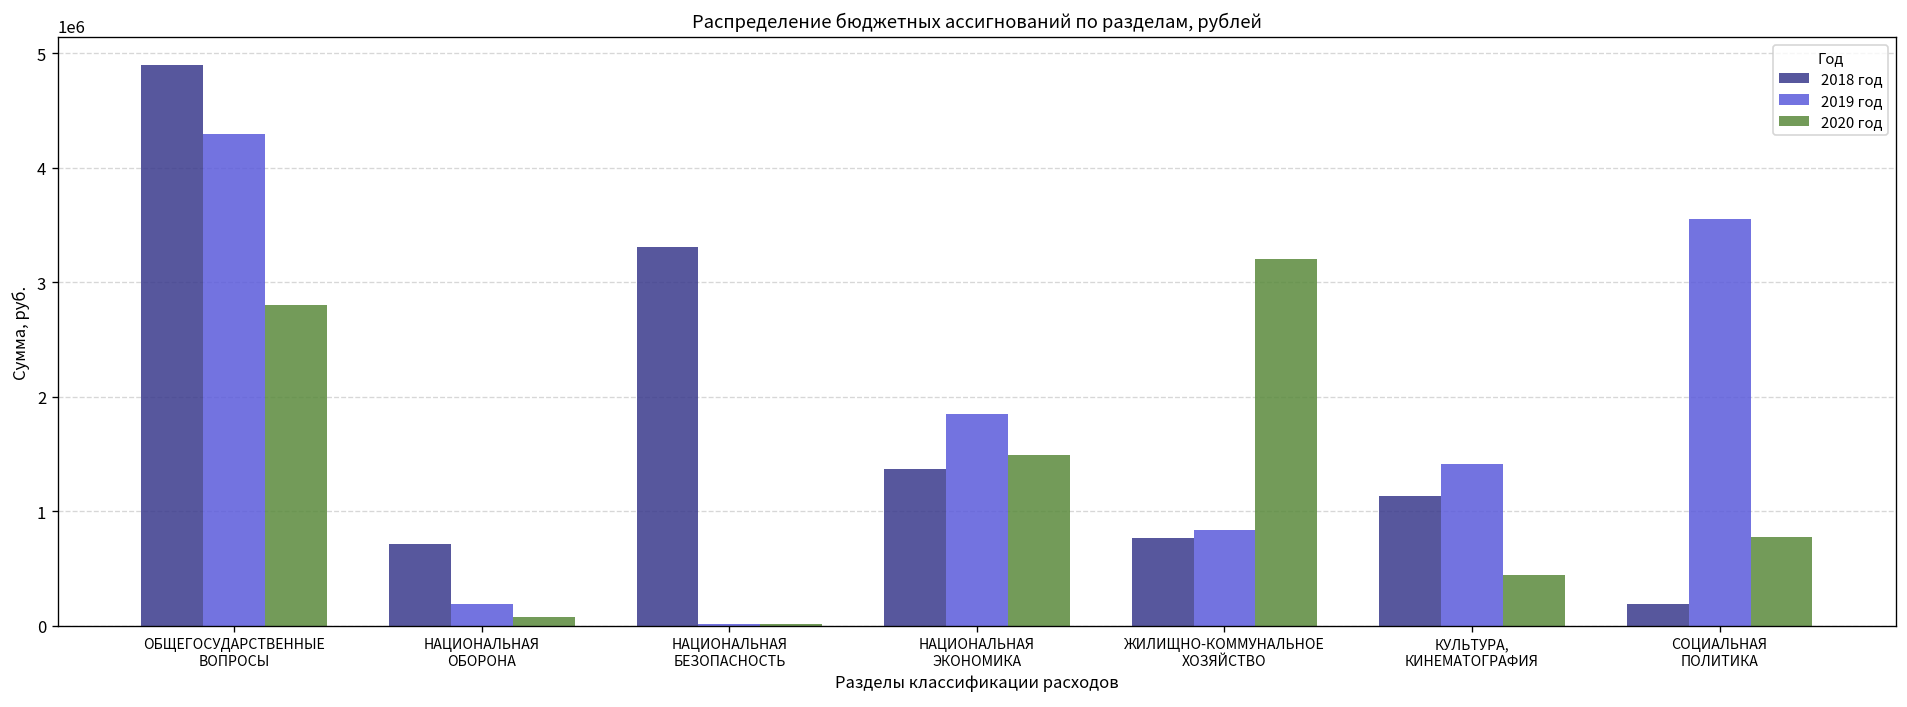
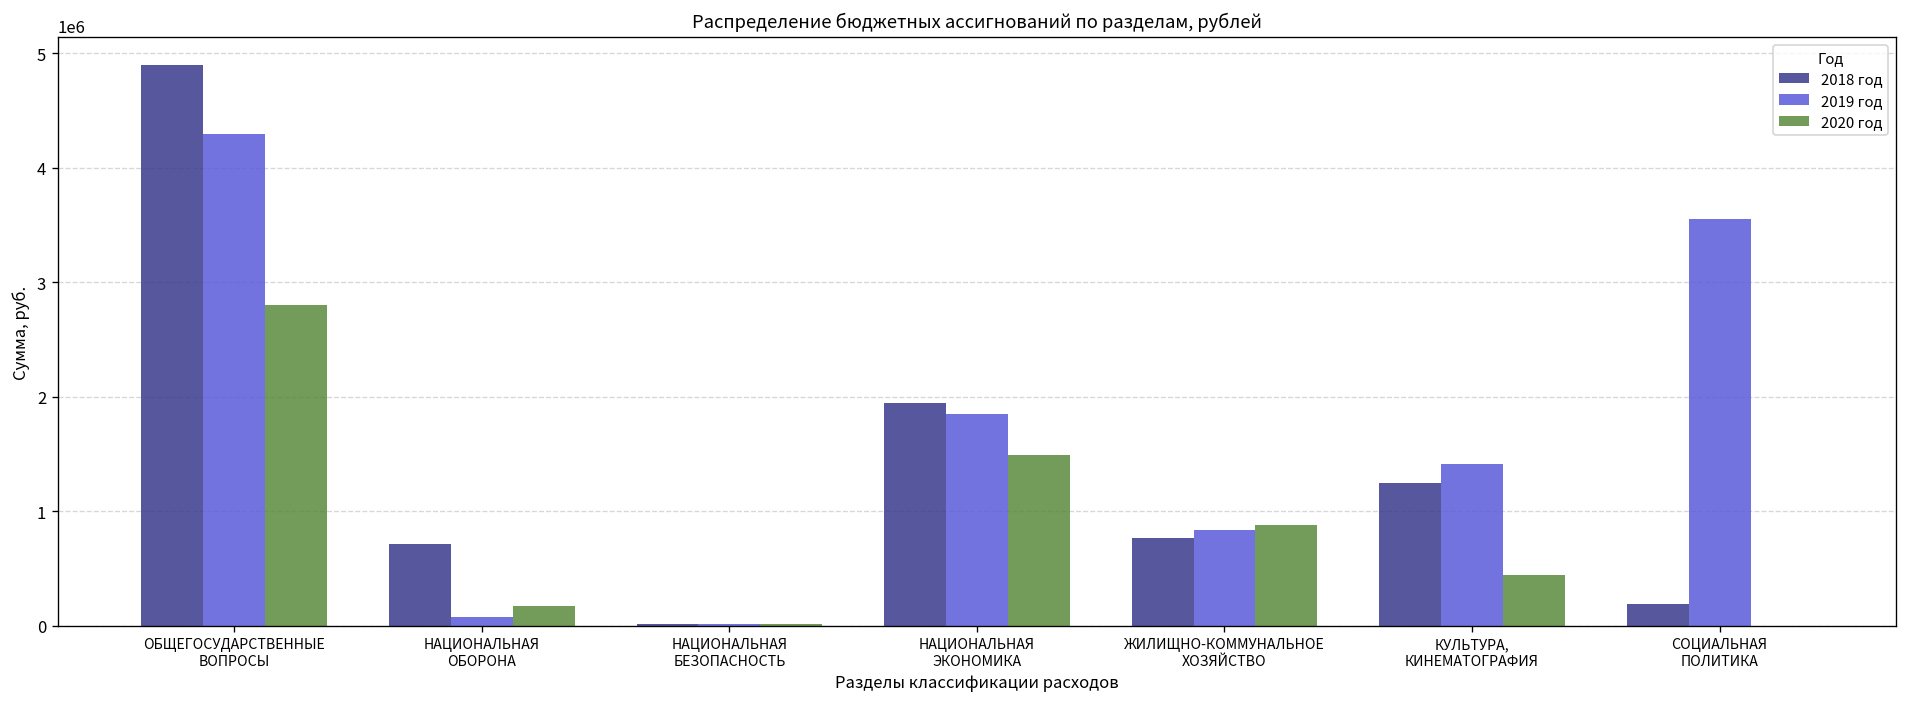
2019 год, НАЦИОНАЛЬНАЯ ОБОРОНА: 200000 -> 100000
2020 год, НАЦИОНАЛЬНАЯ ОБОРОНА: 100000 -> 200000
2018 год, НАЦИОНАЛЬНАЯ БЕЗОПАСНОСТЬ: 3300000 -> 0
2018 год, НАЦИОНАЛЬНАЯ ЭКОНОМИКА: 1400000 -> 1900000
2020 год, ЖИЛИЩНО-КОММУНАЛЬНОЕ ХОЗЯЙСТВО: 3200000 -> 900000
2018 год, КУЛЬТУРА, КИНЕМАТОГРАФИЯ: 1100000 -> 1300000
2020 год, СОЦИАЛЬНАЯ ПОЛИТИКА: 800000 -> 0
